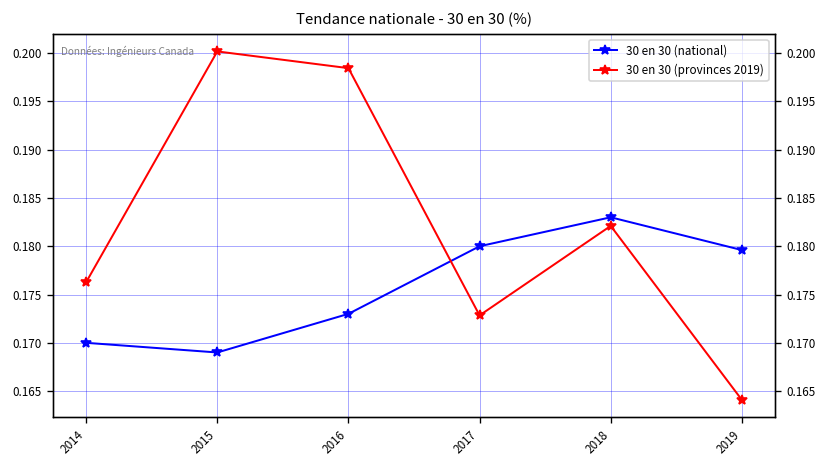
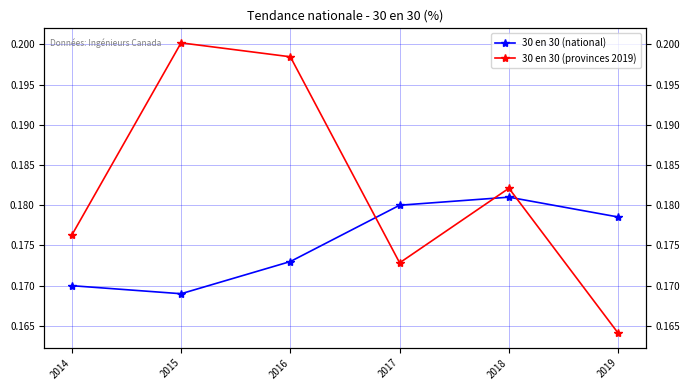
30 en 30 (national), 2018: 0.183 -> 0.181
30 en 30 (national), 2019: 0.180 -> 0.179
